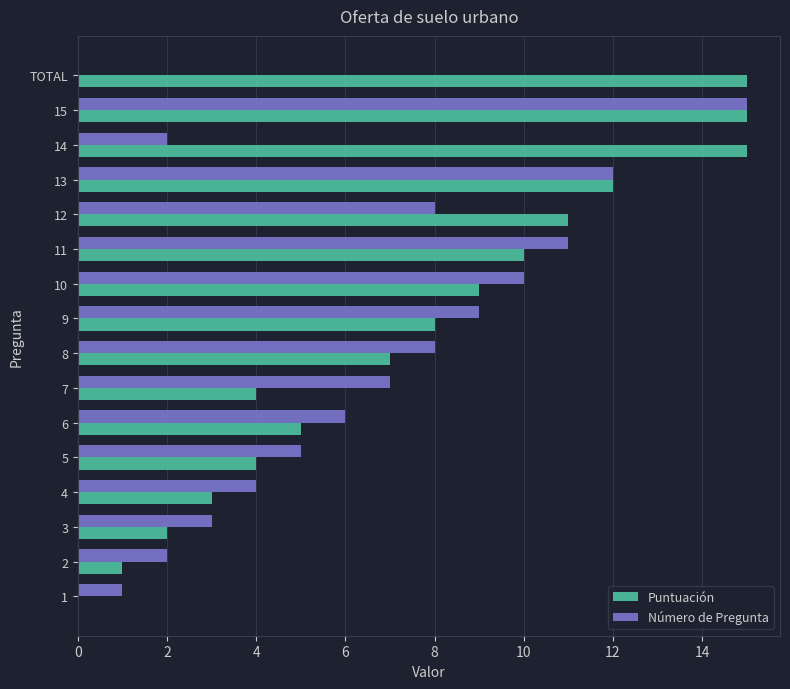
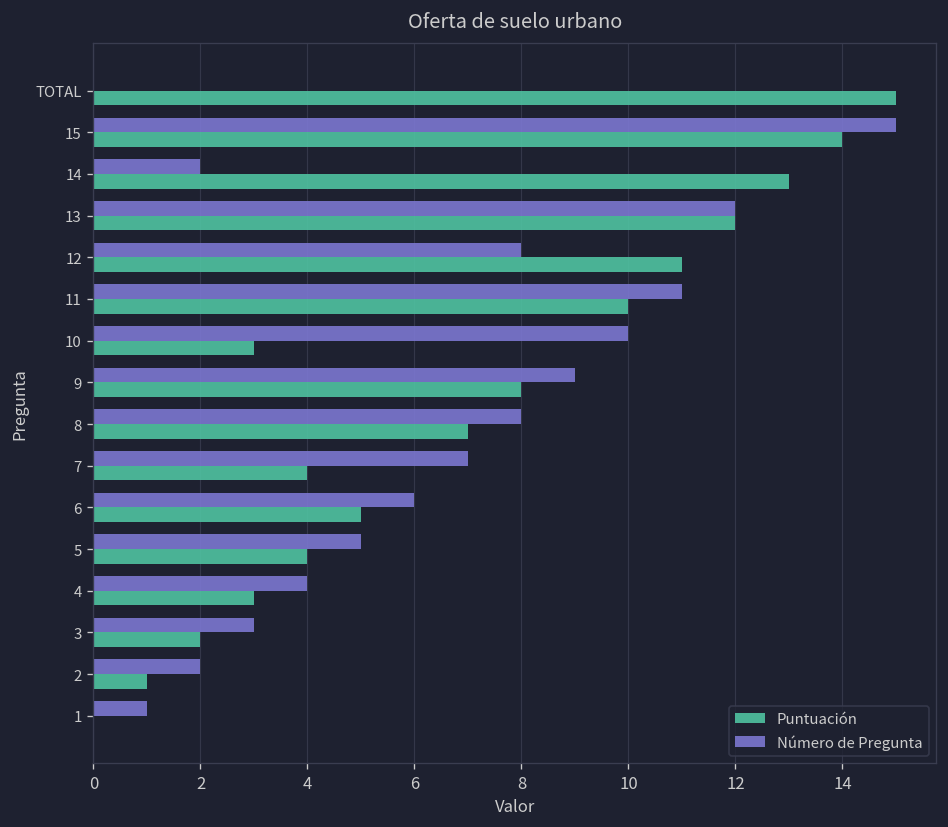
Puntuación, 15: 15 -> 14
Puntuación, 14: 15 -> 13
Puntuación, 10: 9 -> 3
